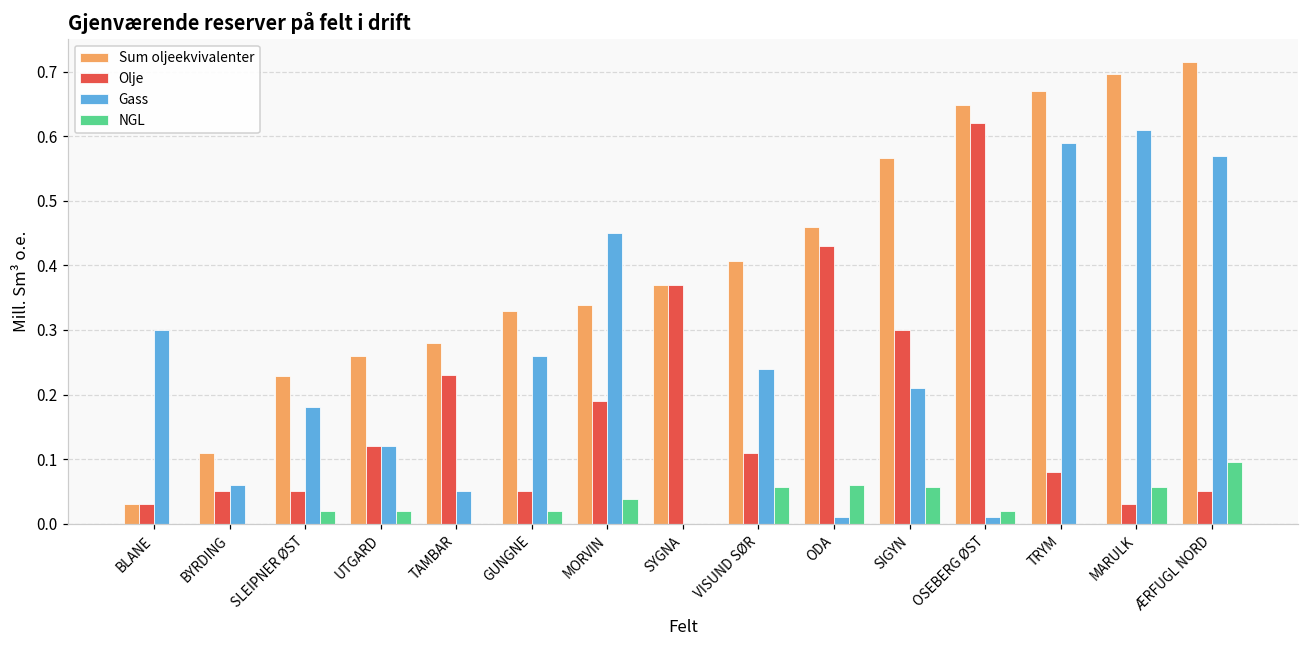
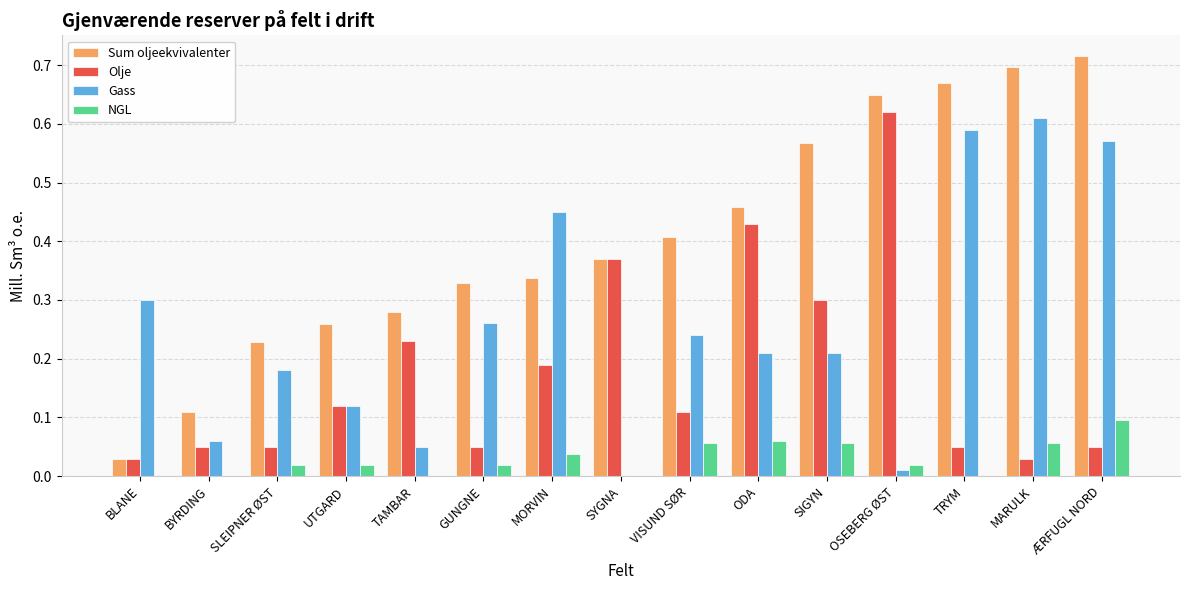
Gass, ODA: 0.01 -> 0.21
Olje, TRYM: 0.08 -> 0.05
